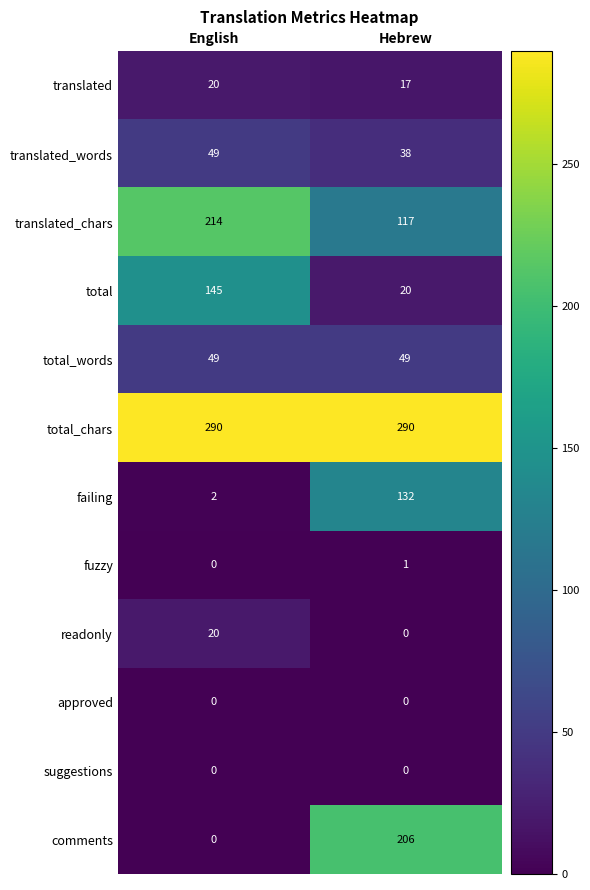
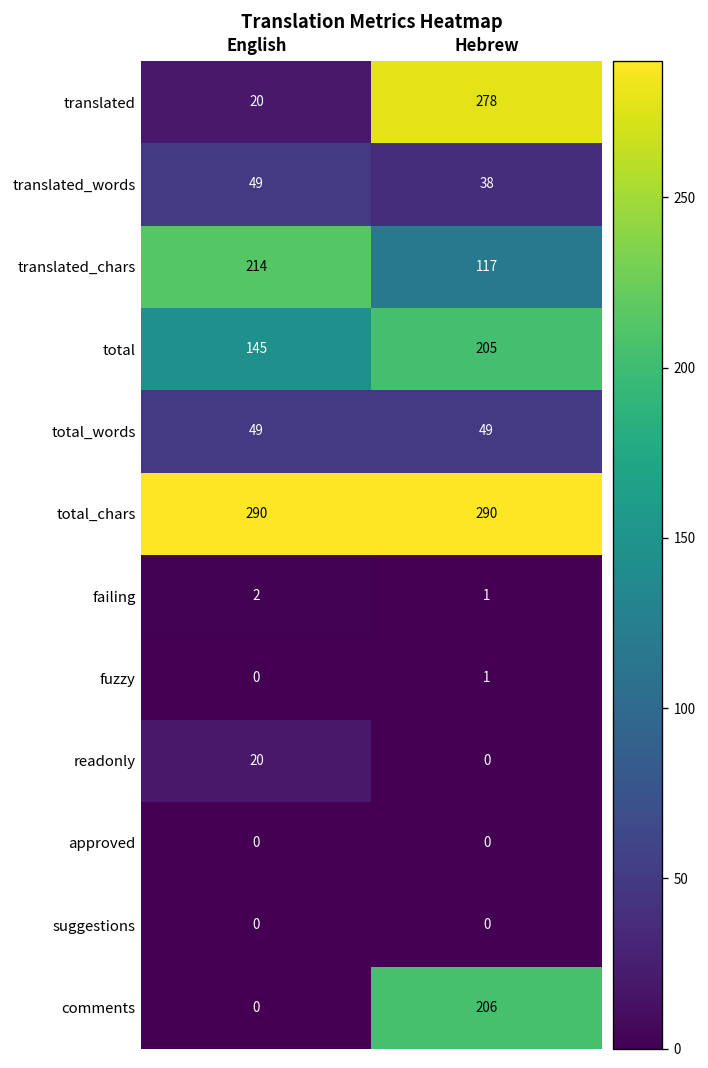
translated, Hebrew: 17 -> 278
total, Hebrew: 20 -> 205
failing, Hebrew: 132 -> 1
